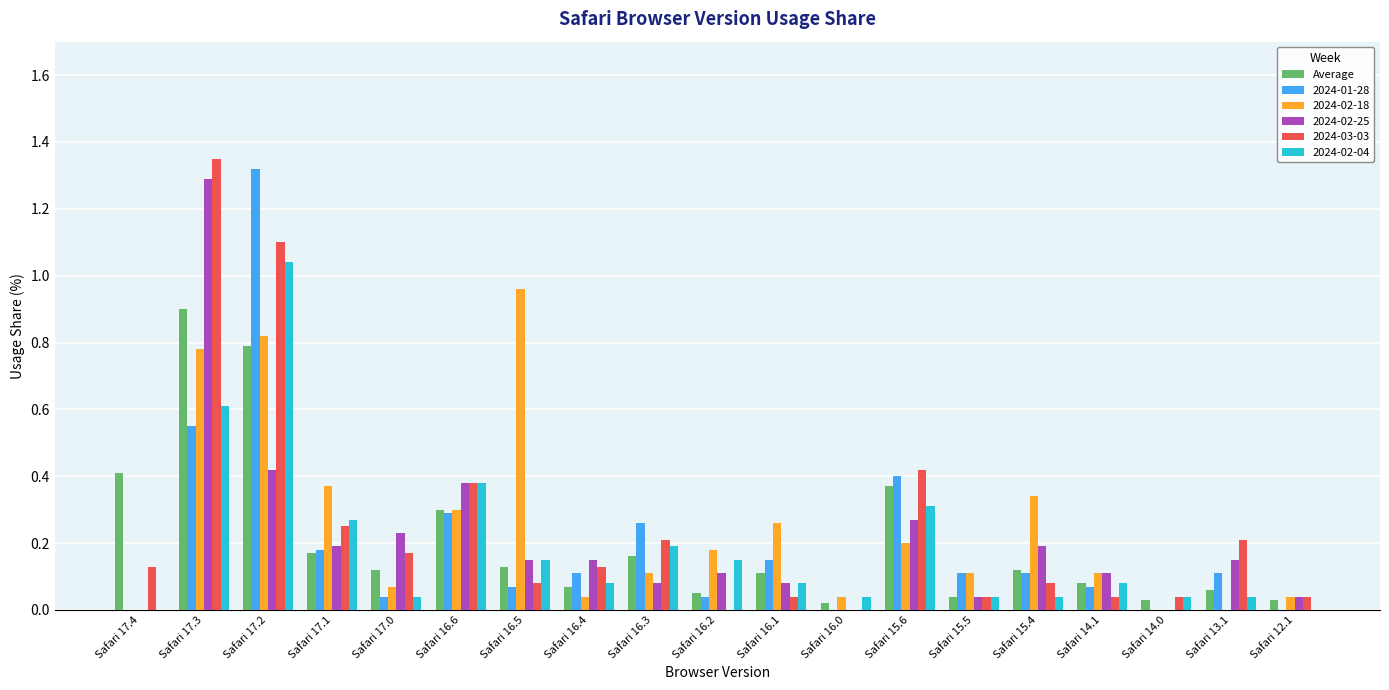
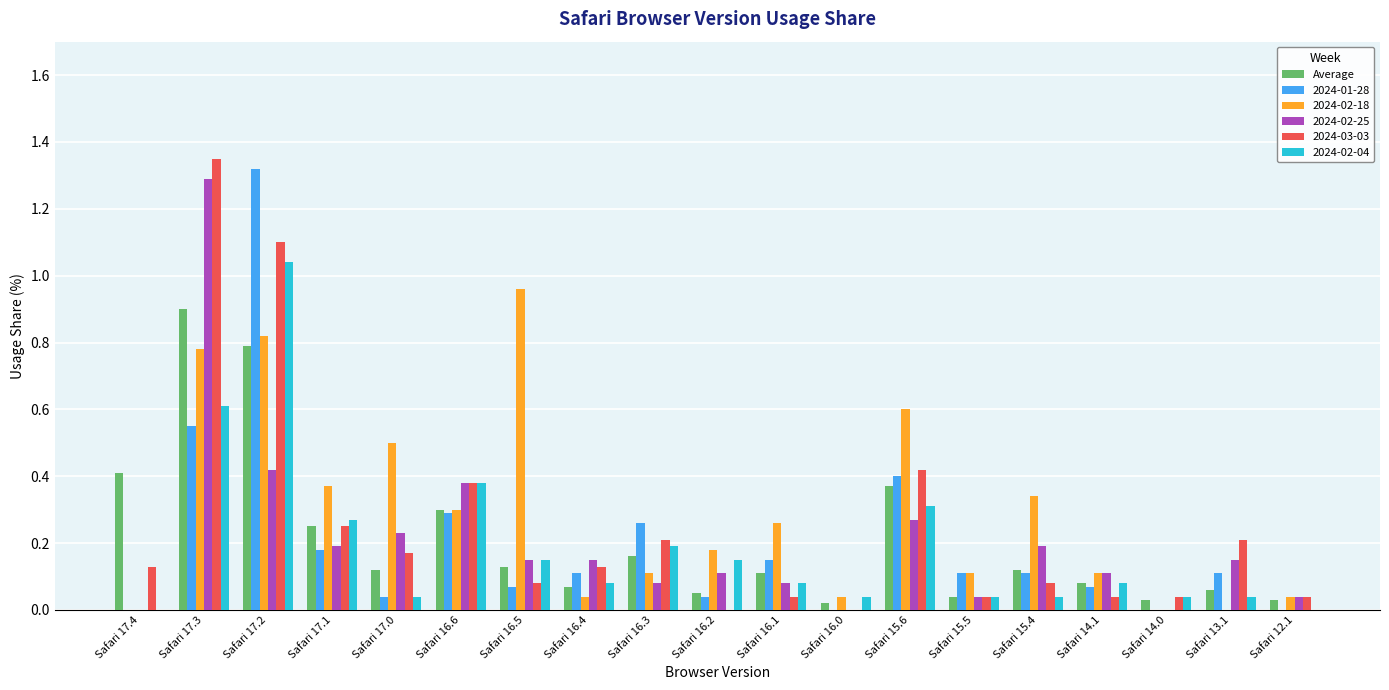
Average, Safari 17.1: 0.17 -> 0.25
2024-02-18, Safari 17.0: 0.07 -> 0.50
2024-02-18, Safari 15.6: 0.2 -> 0.6
